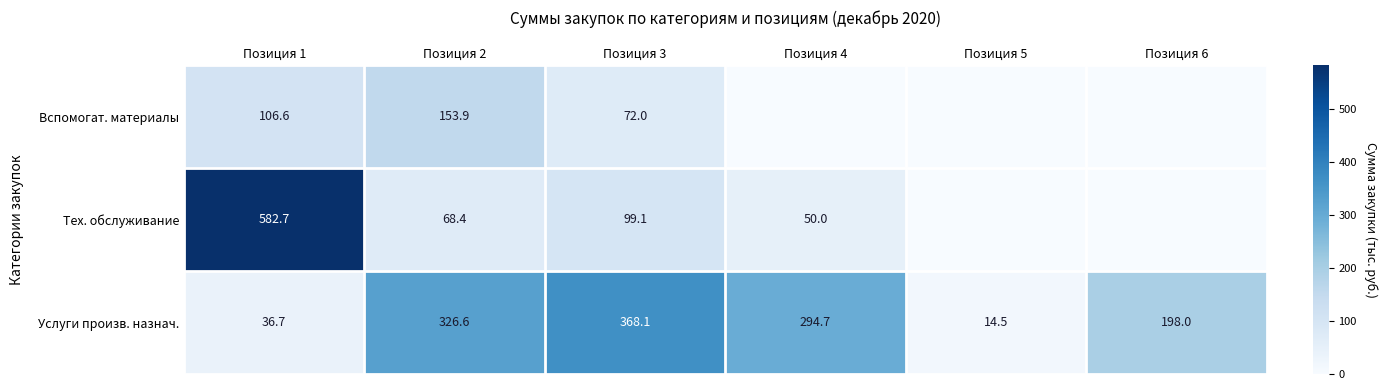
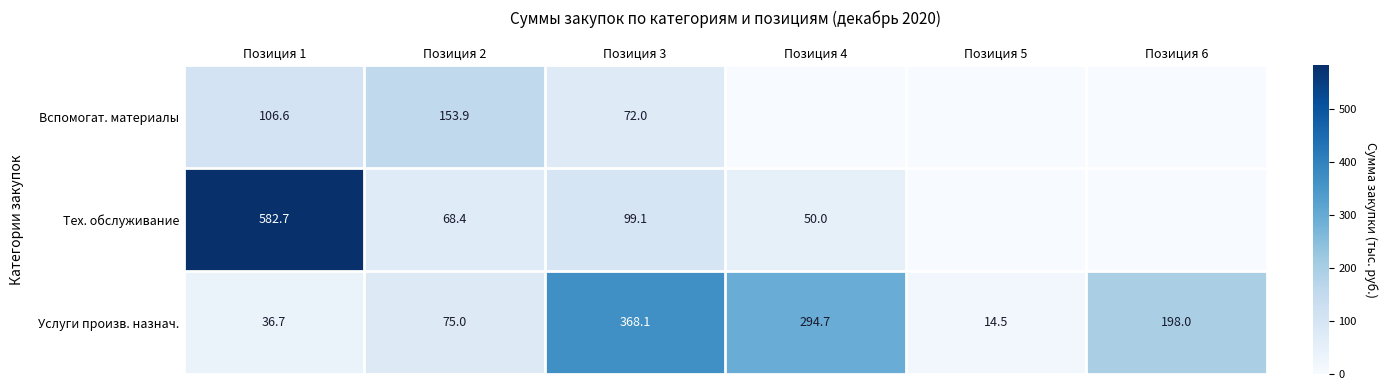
Услуги произв. назнач., Позиция 2: 326.6 -> 75.0
